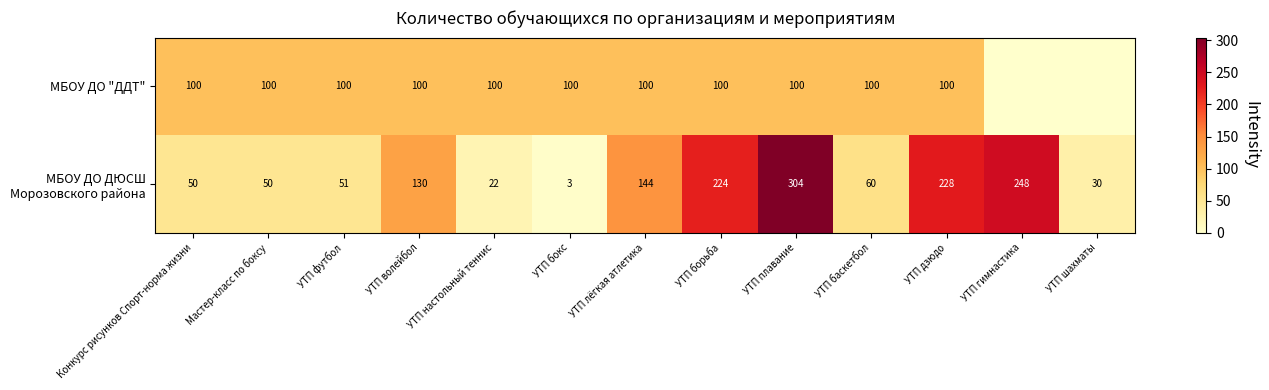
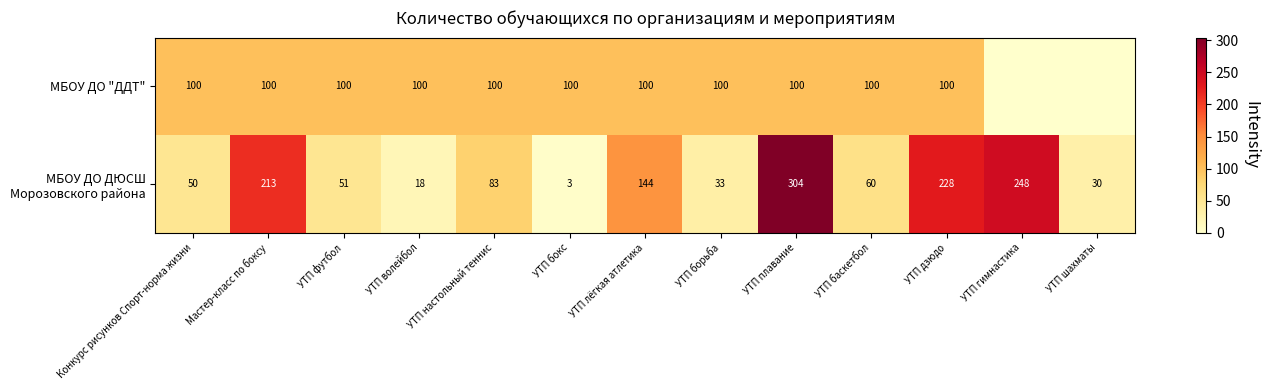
МБОУ ДО ДЮСШ Морозовского района, Мастер-класс по боксу: 50 -> 213
МБОУ ДО ДЮСШ Морозовского района, УТП волейбол: 130 -> 18
МБОУ ДО ДЮСШ Морозовского района, УТП настольный теннис: 22 -> 83
МБОУ ДО ДЮСШ Морозовского района, УТП борьба: 224 -> 33
